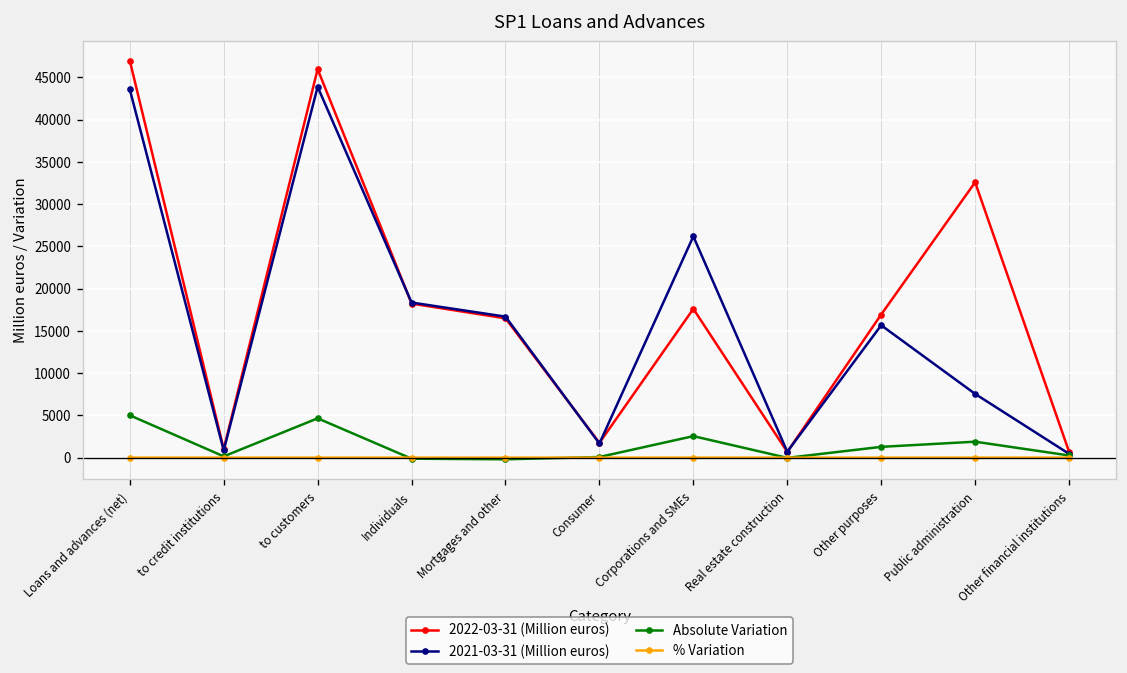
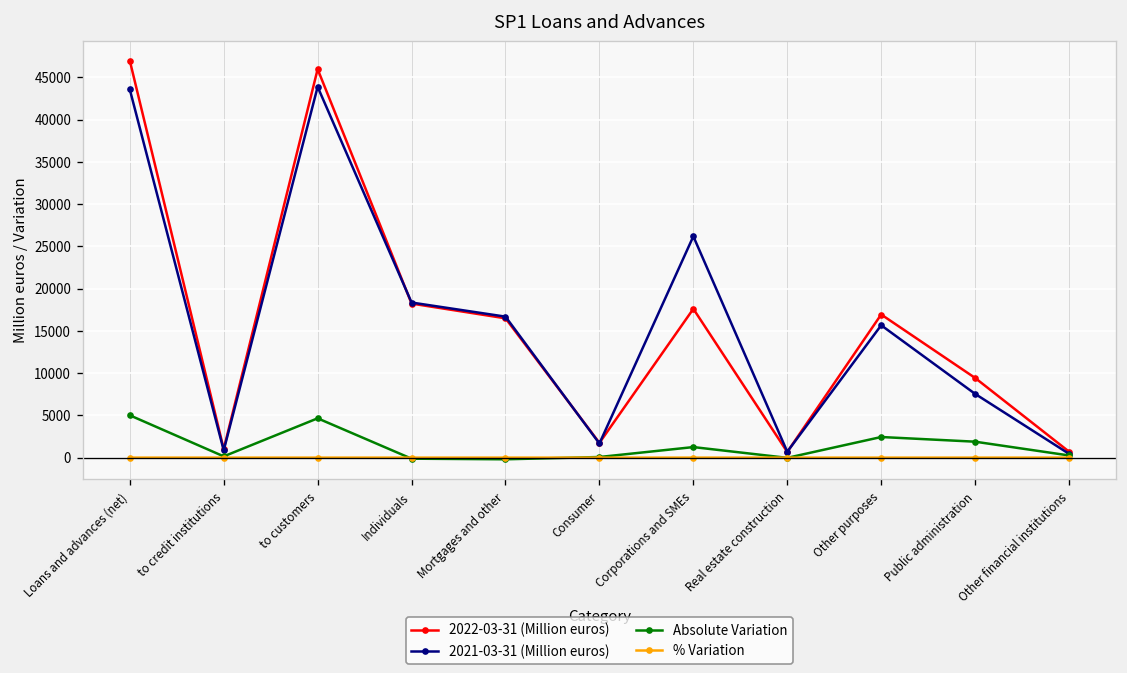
Absolute Variation, Corporations and SMEs: 3000 -> 1000
Absolute Variation, Other purposes: 1000 -> 2000
2022-03-31 (Million euros), Public administration: 33000 -> 9000
